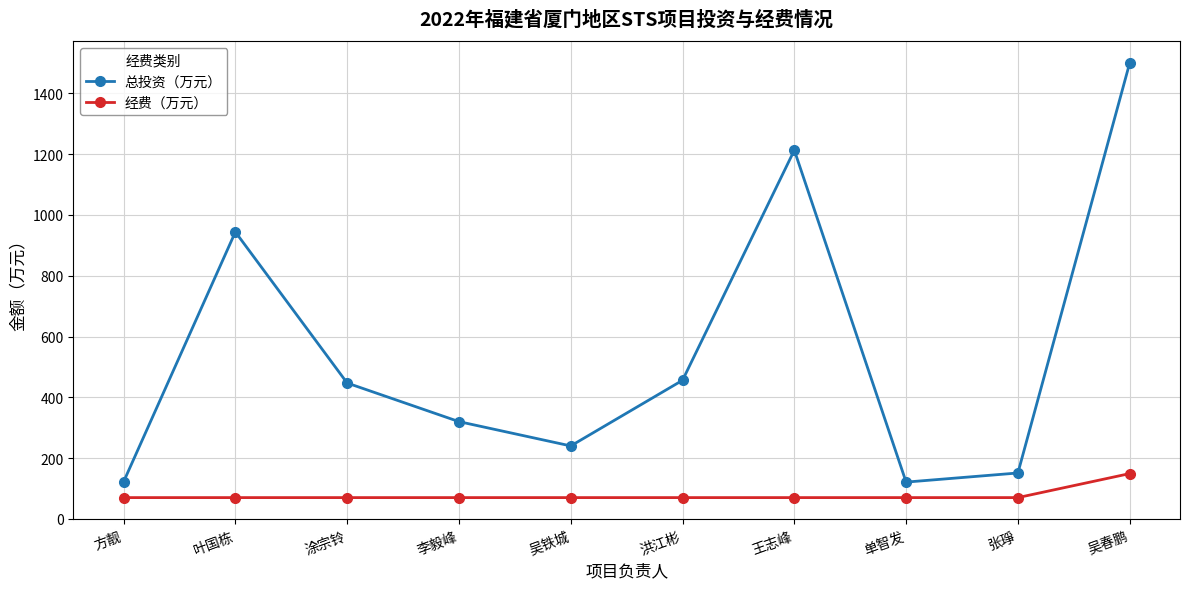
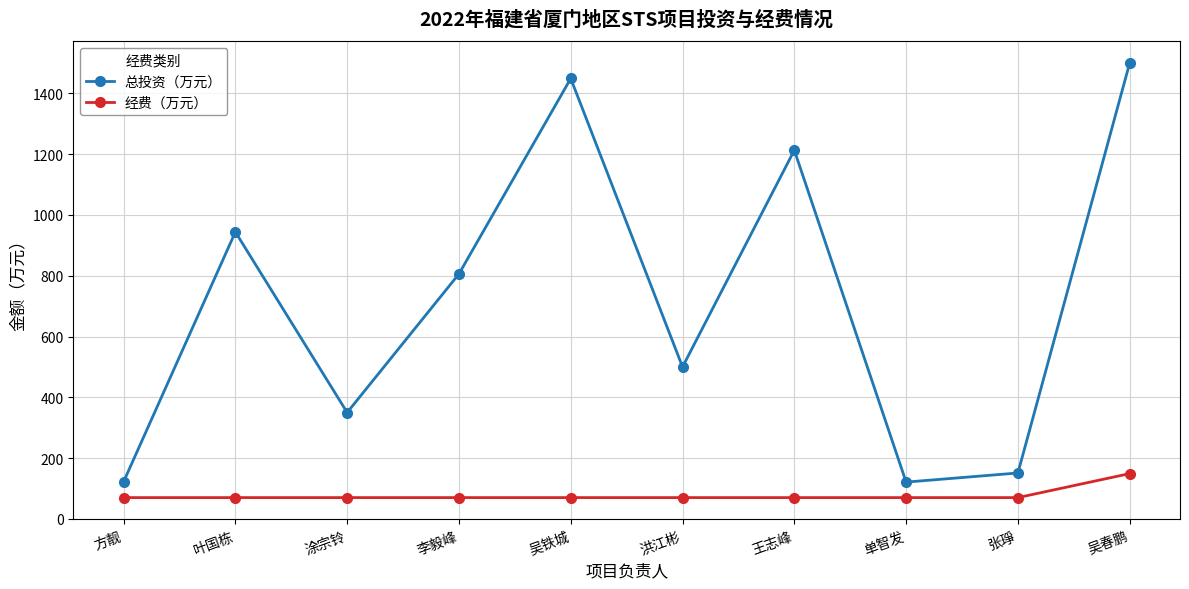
总投资（万元）, 涂宗铃: 450 -> 350
总投资（万元）, 李毅峰: 320 -> 810
总投资（万元）, 吴铁城: 240 -> 1450
总投资（万元）, 洪江彬: 460 -> 500
